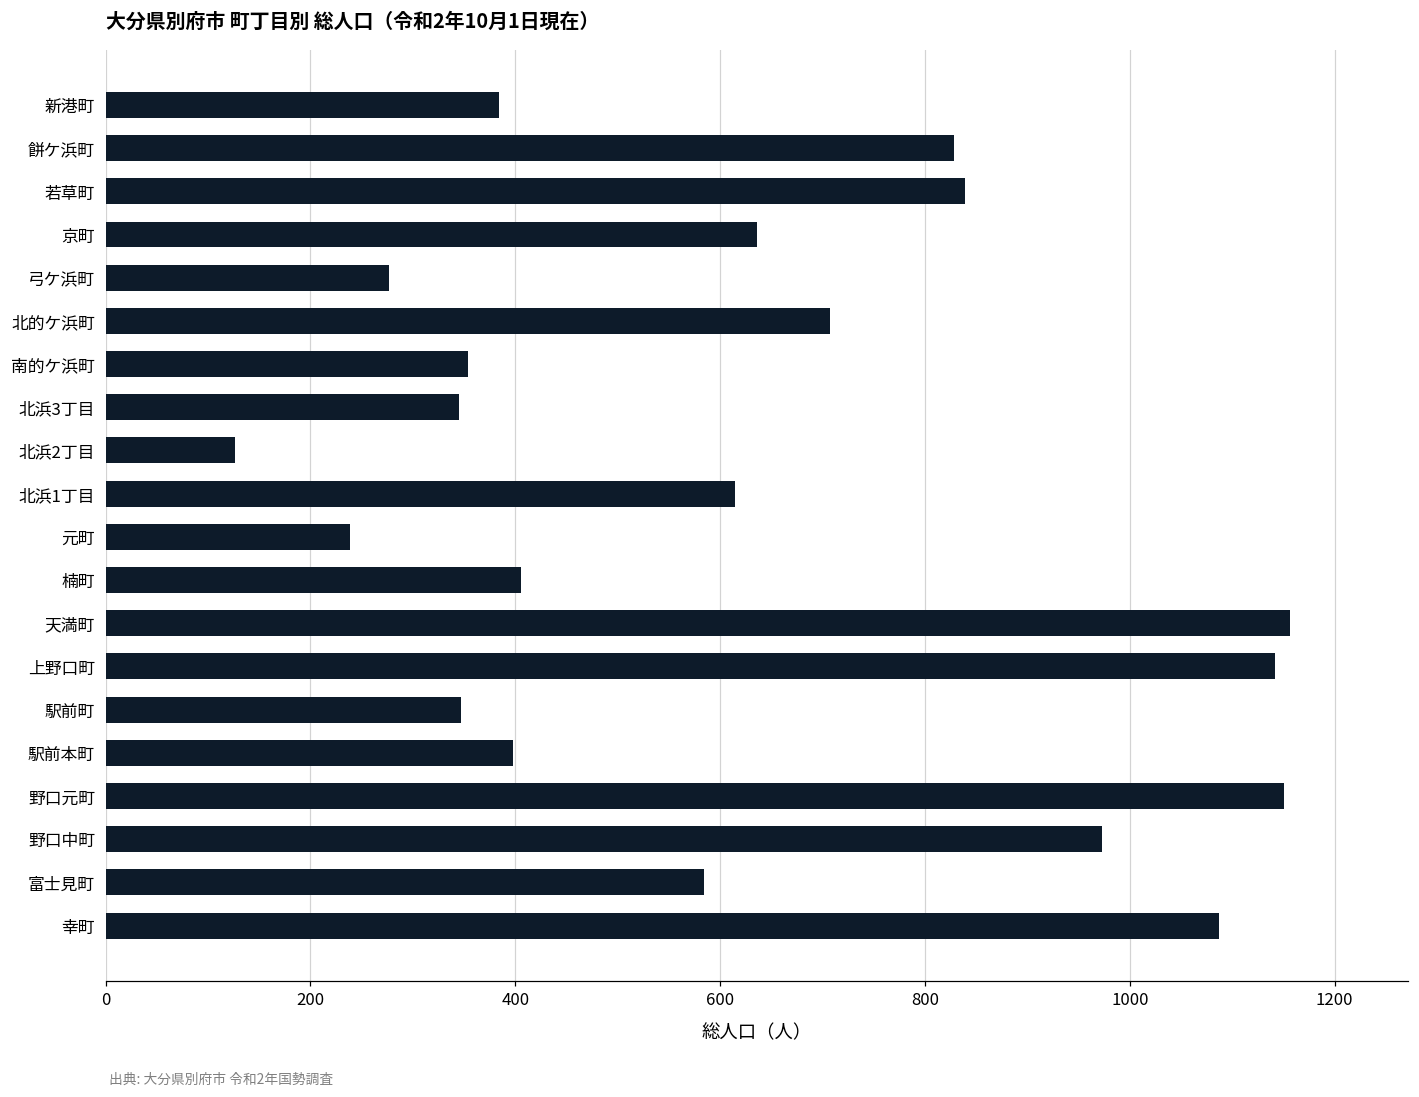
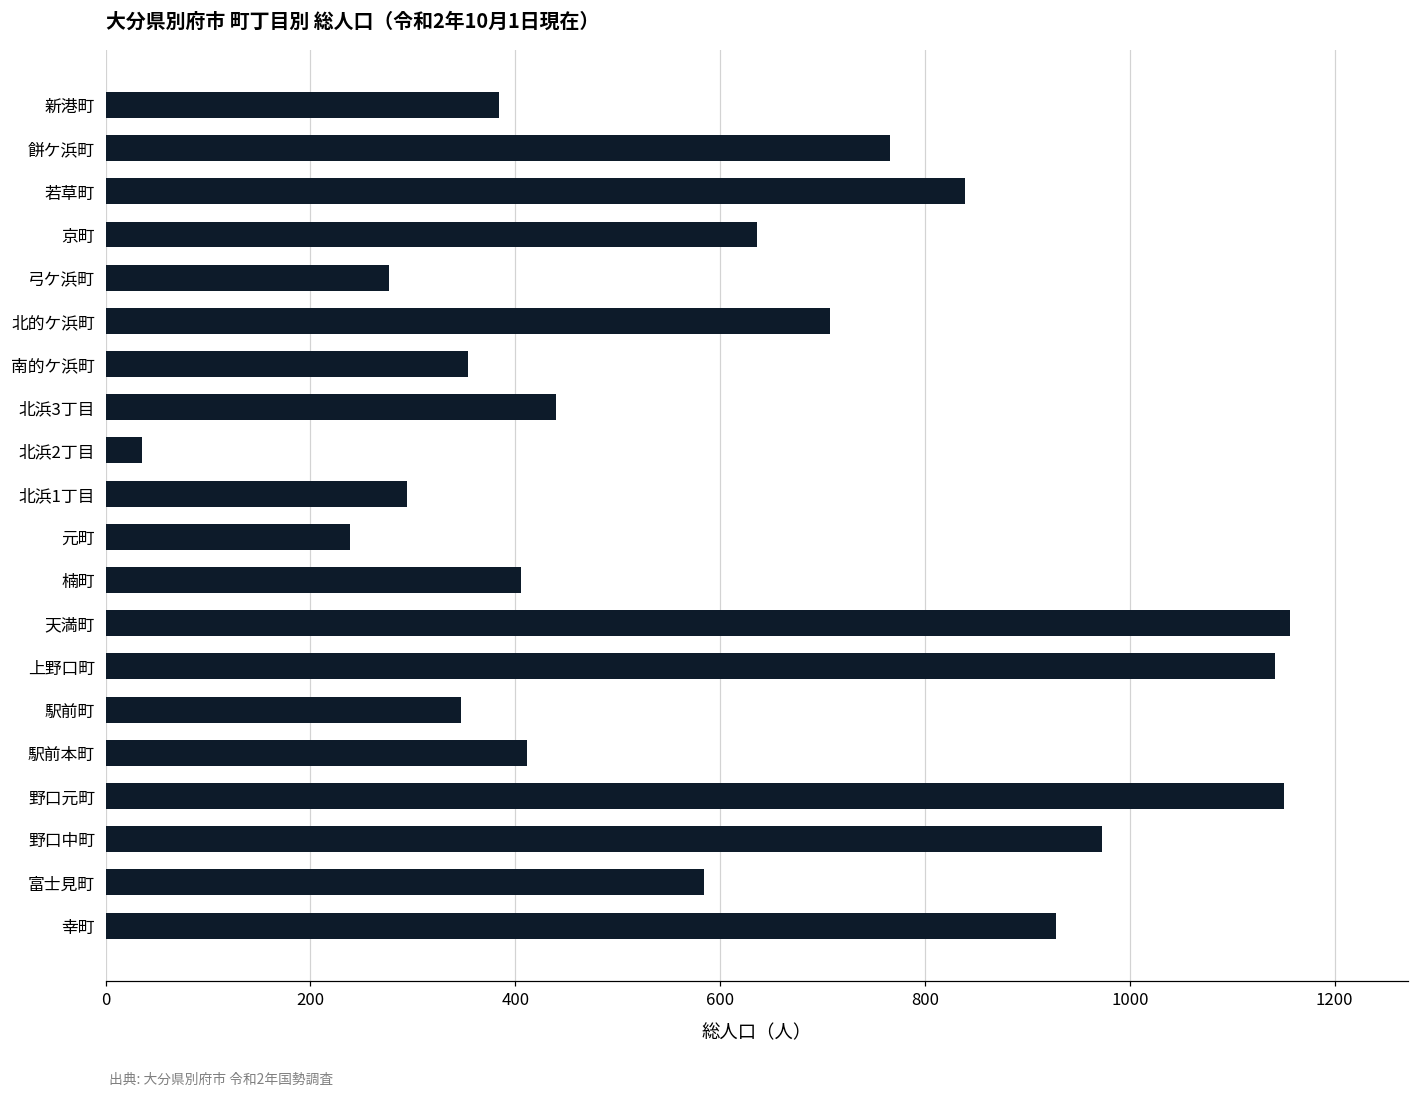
餅ケ浜町: 830 -> 770
北浜3丁目: 350 -> 440
北浜2丁目: 130 -> 40
北浜1丁目: 620 -> 290
駅前本町: 400 -> 410
幸町: 1090 -> 930
